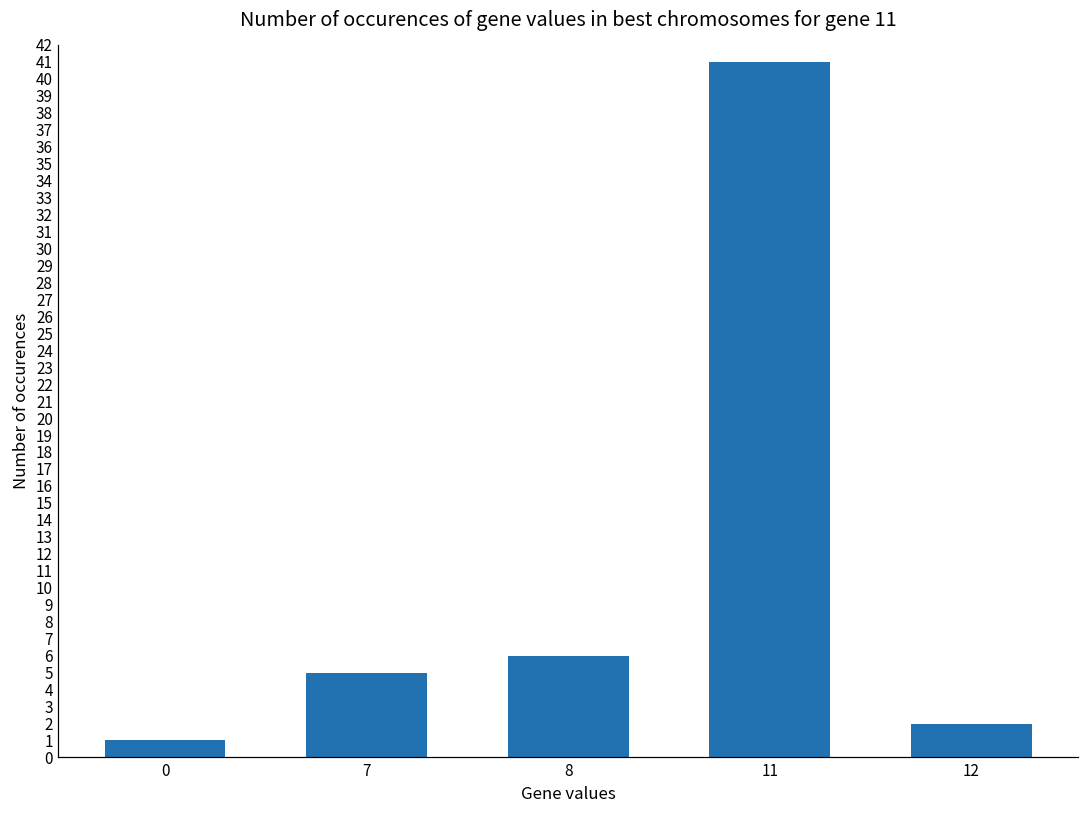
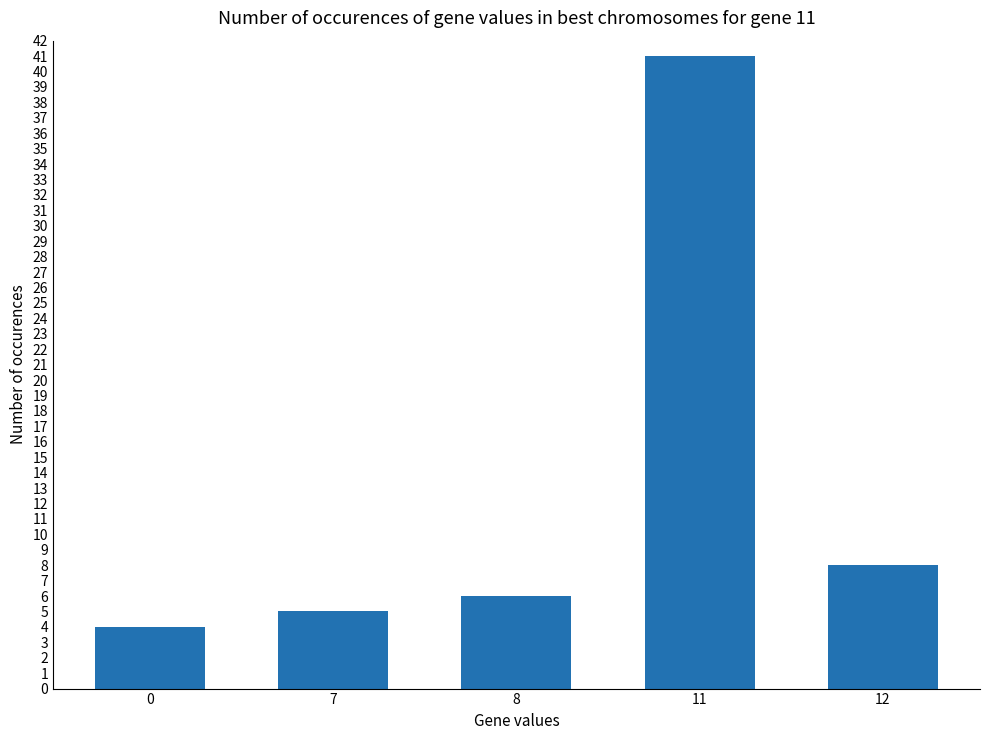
0: 1 -> 4
12: 2 -> 8
